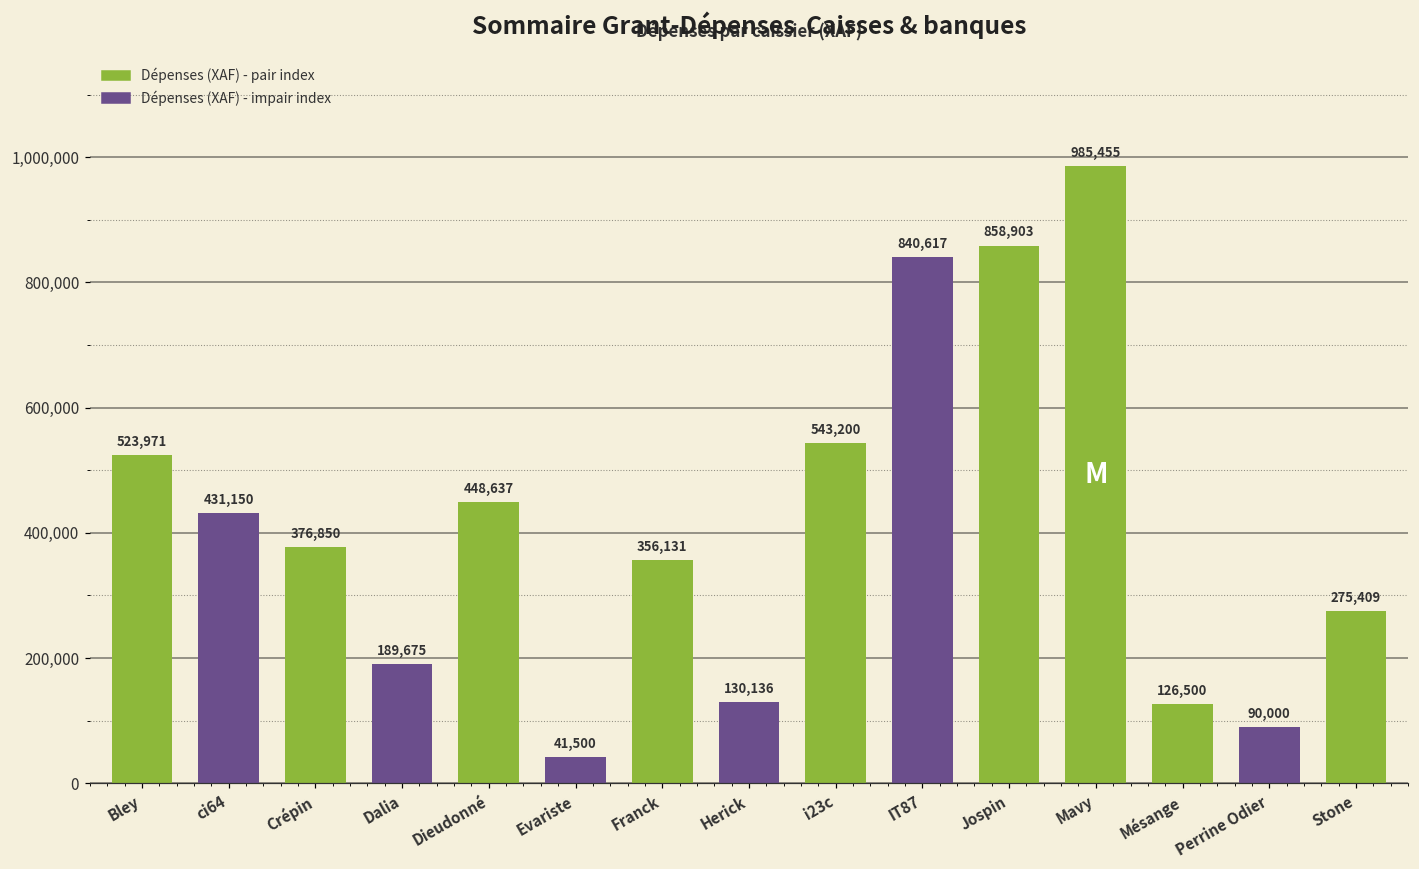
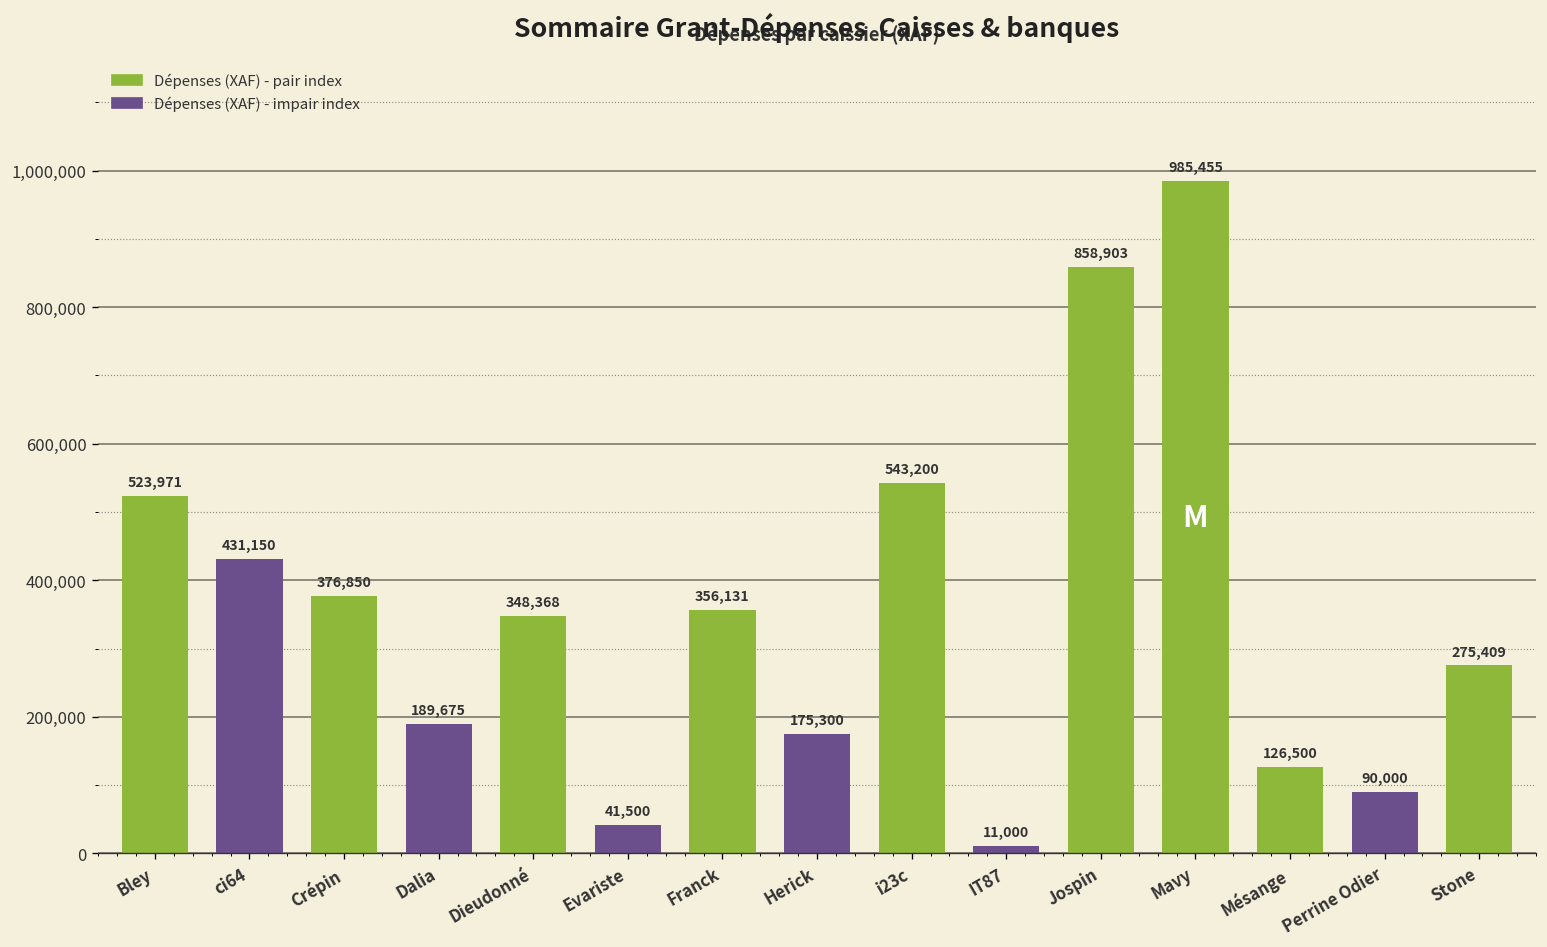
Dieudonné: 448,637 -> 348,368
Herick: 130,136 -> 175,300
IT87: 840,617 -> 11,000
